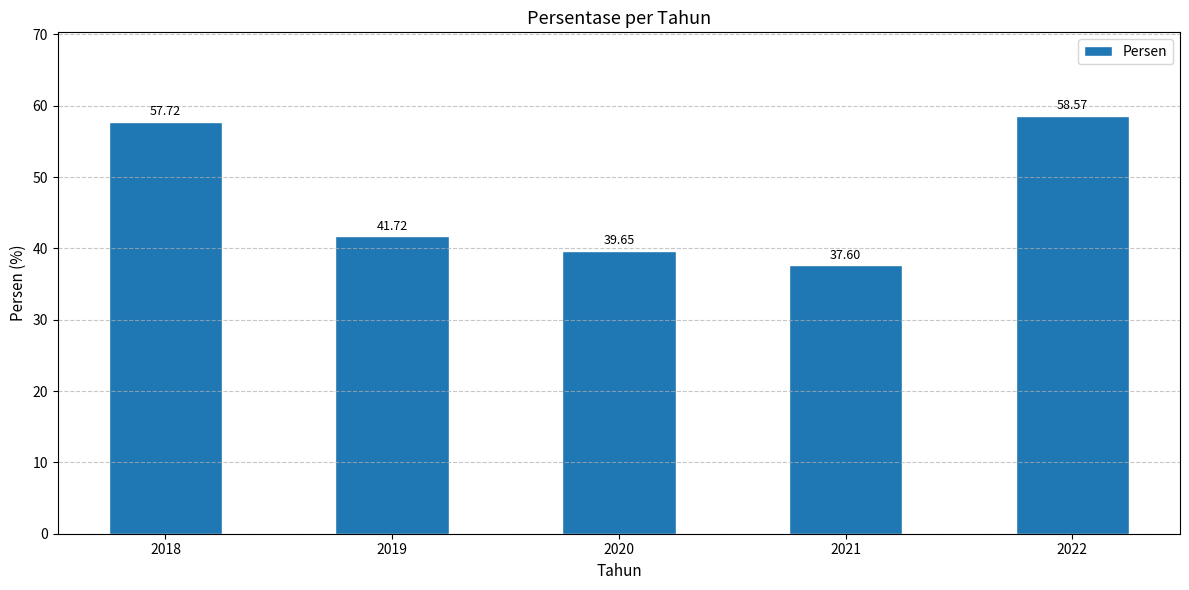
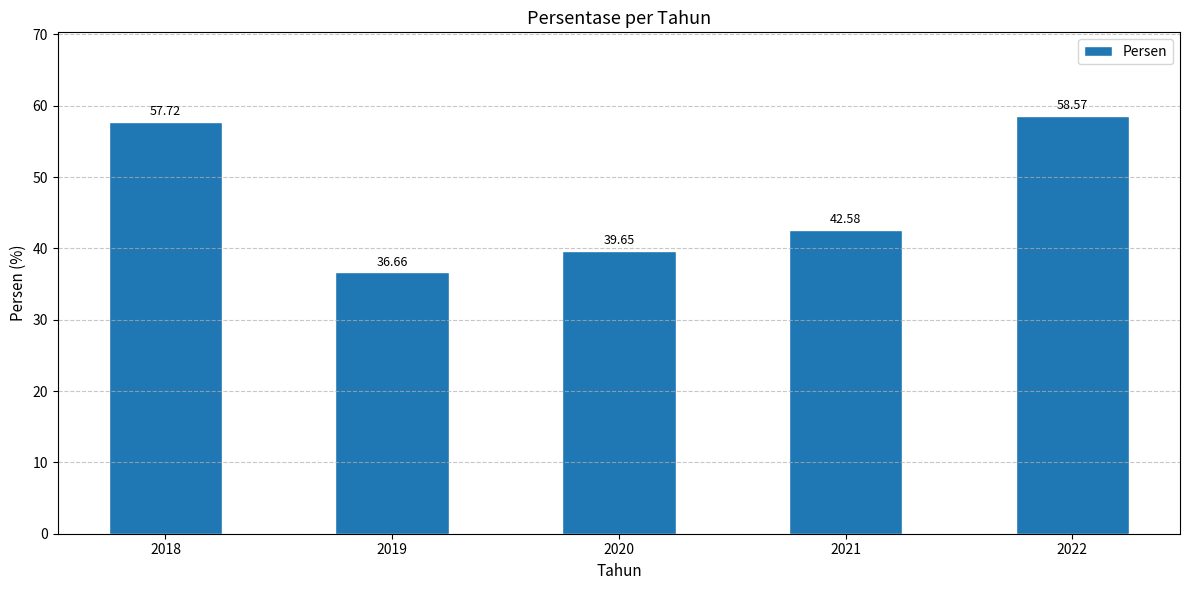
2019: 41.72 -> 36.66
2021: 37.60 -> 42.58
